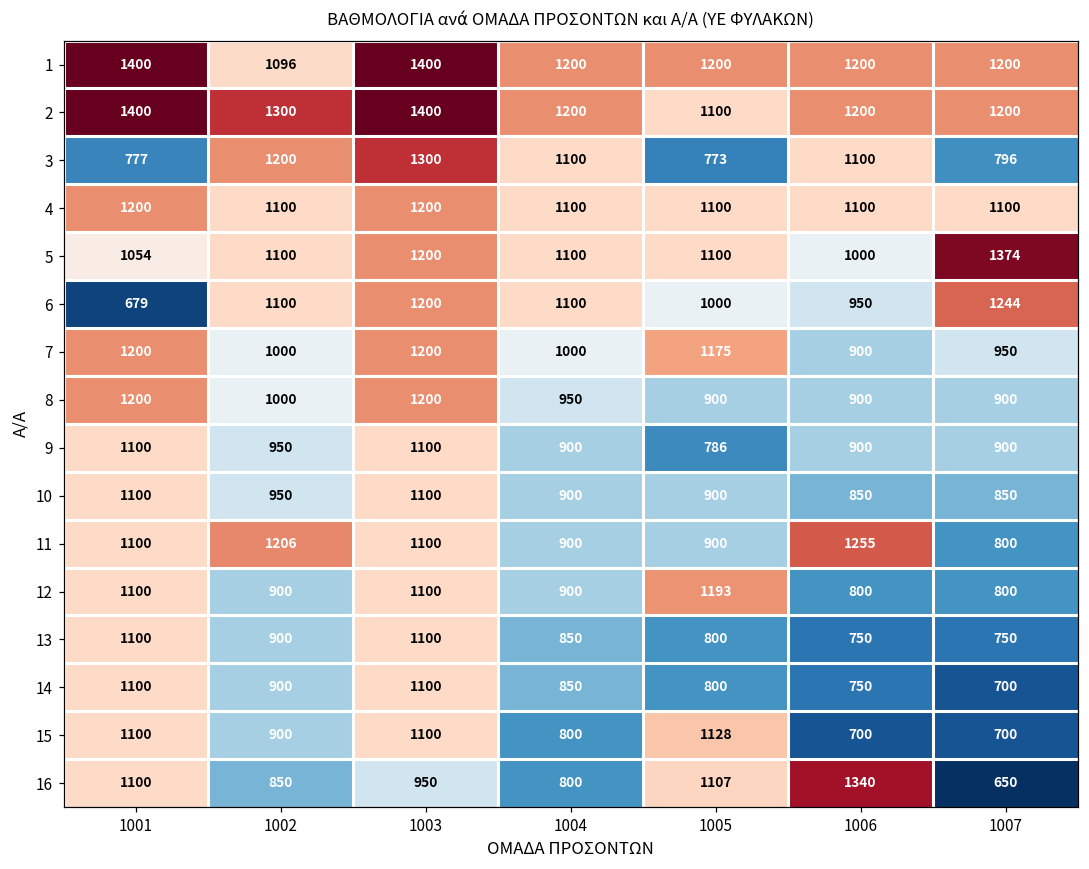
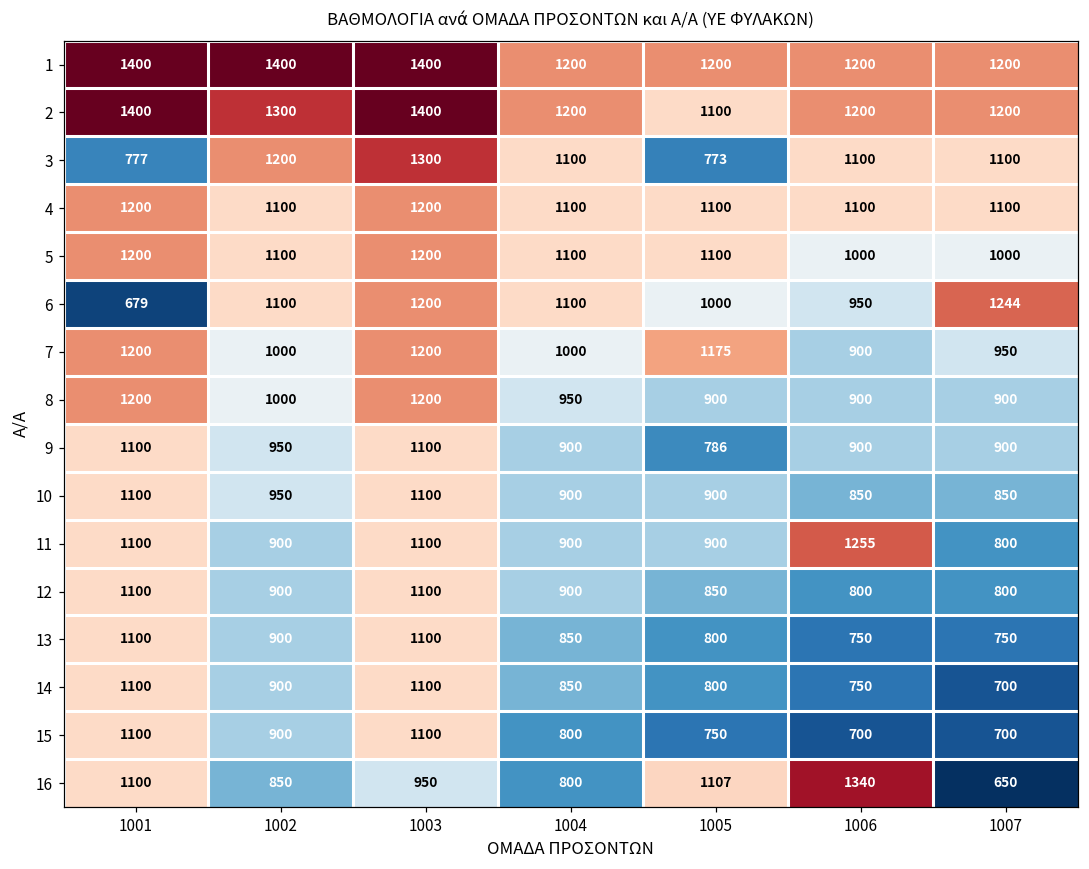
1, 1002: 1096 -> 1400
3, 1007: 796 -> 1100
5, 1001: 1054 -> 1200
5, 1007: 1374 -> 1000
11, 1002: 1206 -> 900
12, 1005: 1193 -> 850
15, 1005: 1128 -> 750
